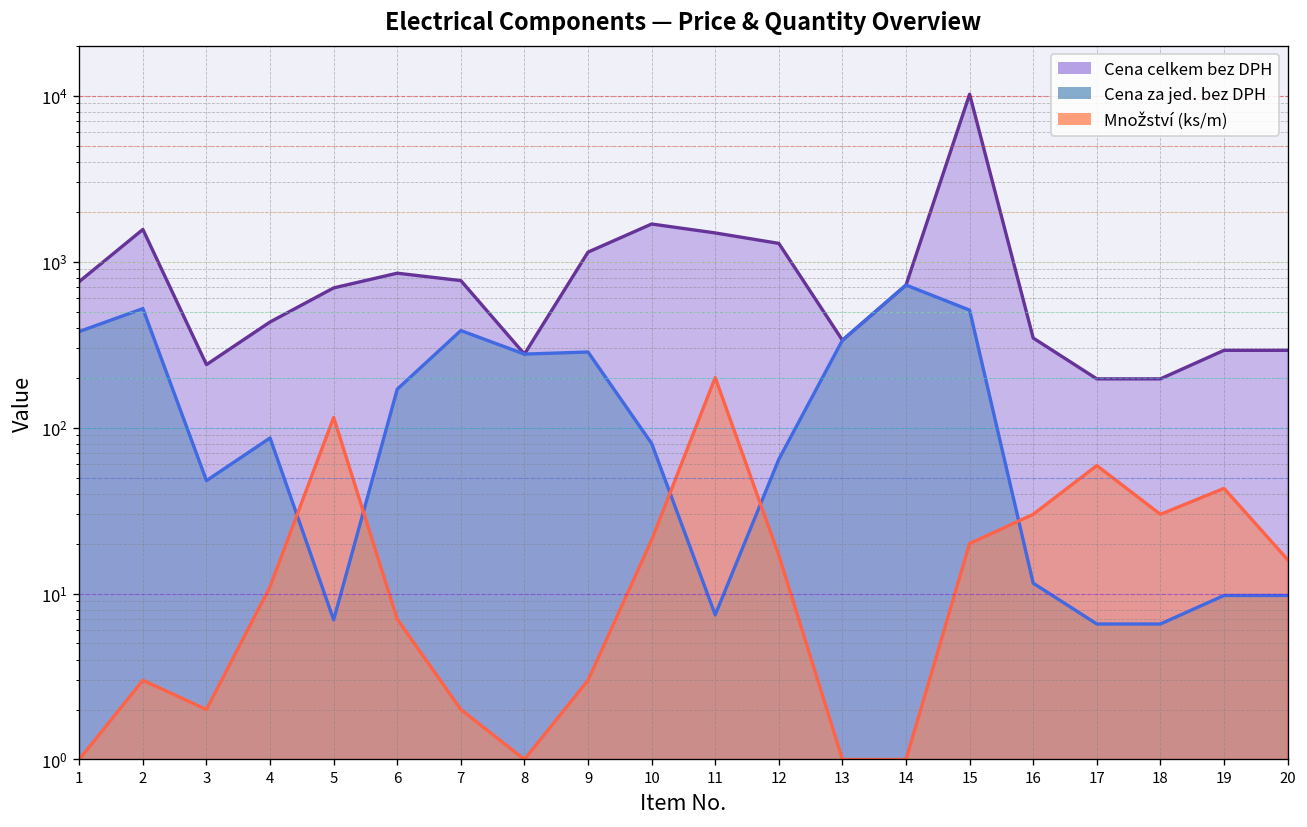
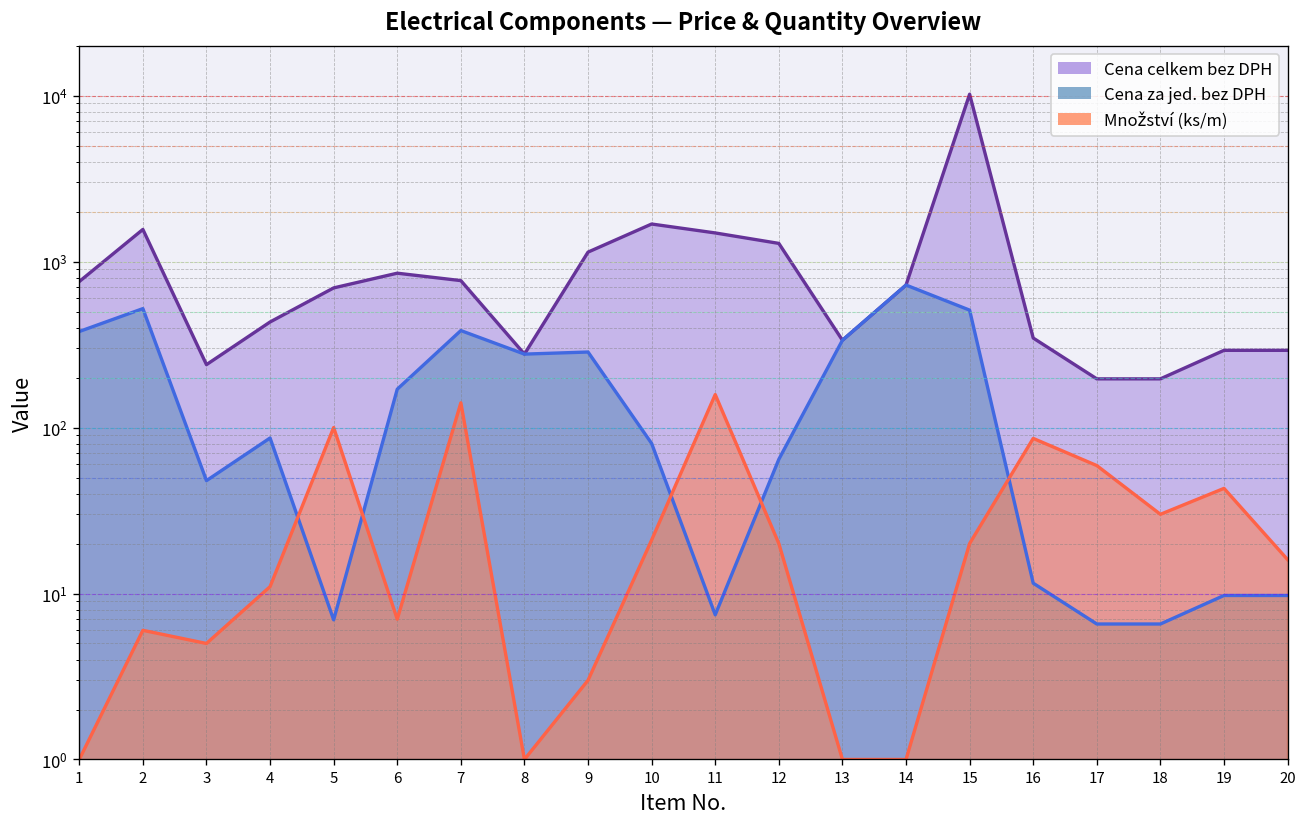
Množství (ks/m), 2: 3 -> 6
Množství (ks/m), 3: 2 -> 5
Množství (ks/m), 5: 120 -> 100
Množství (ks/m), 7: 2 -> 140
Množství (ks/m), 11: 200 -> 160
Množství (ks/m), 12: 17 -> 20
Množství (ks/m), 16: 30 -> 90
